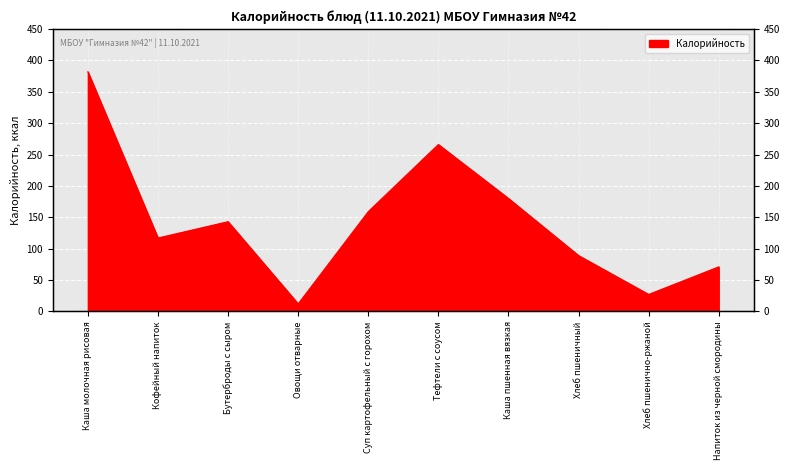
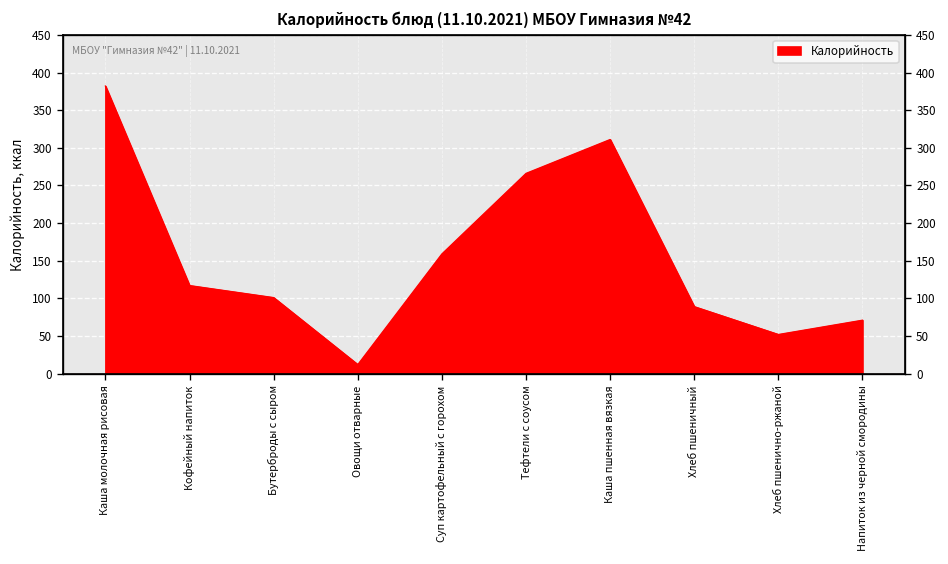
Бутерброды с сыром: 140 -> 100
Каша пшенная вязкая: 180 -> 310
Хлеб пшенично-ржаной: 30 -> 50
